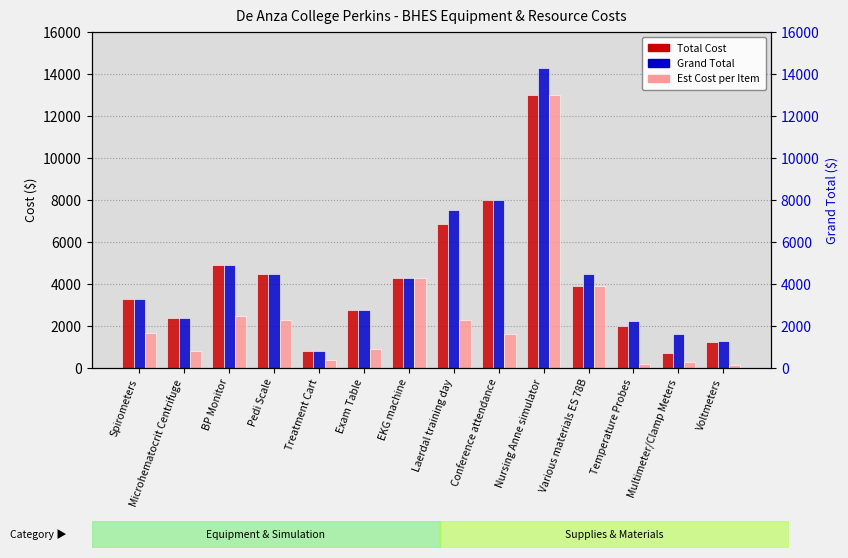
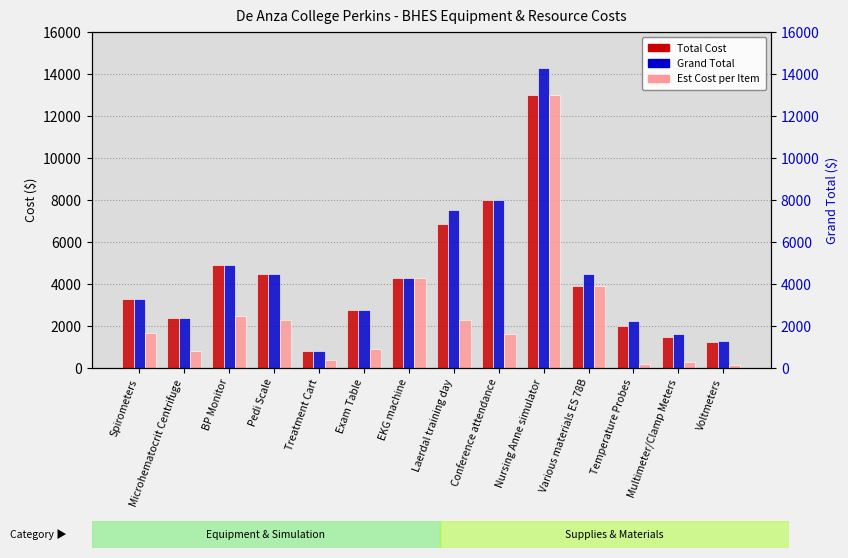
Total Cost, Multimeter/Clamp Meters: 700 -> 1500
